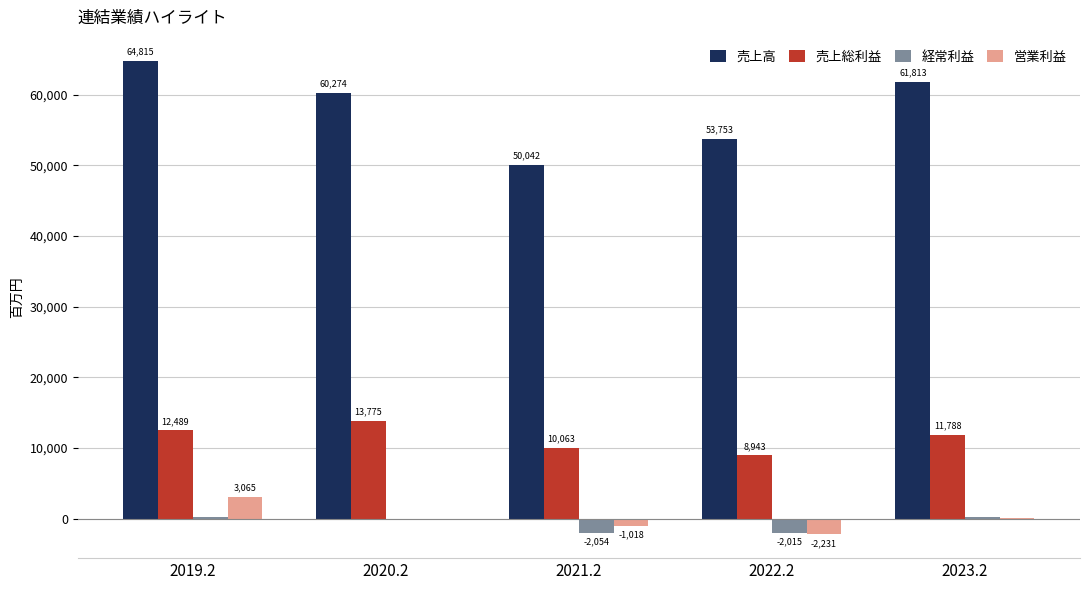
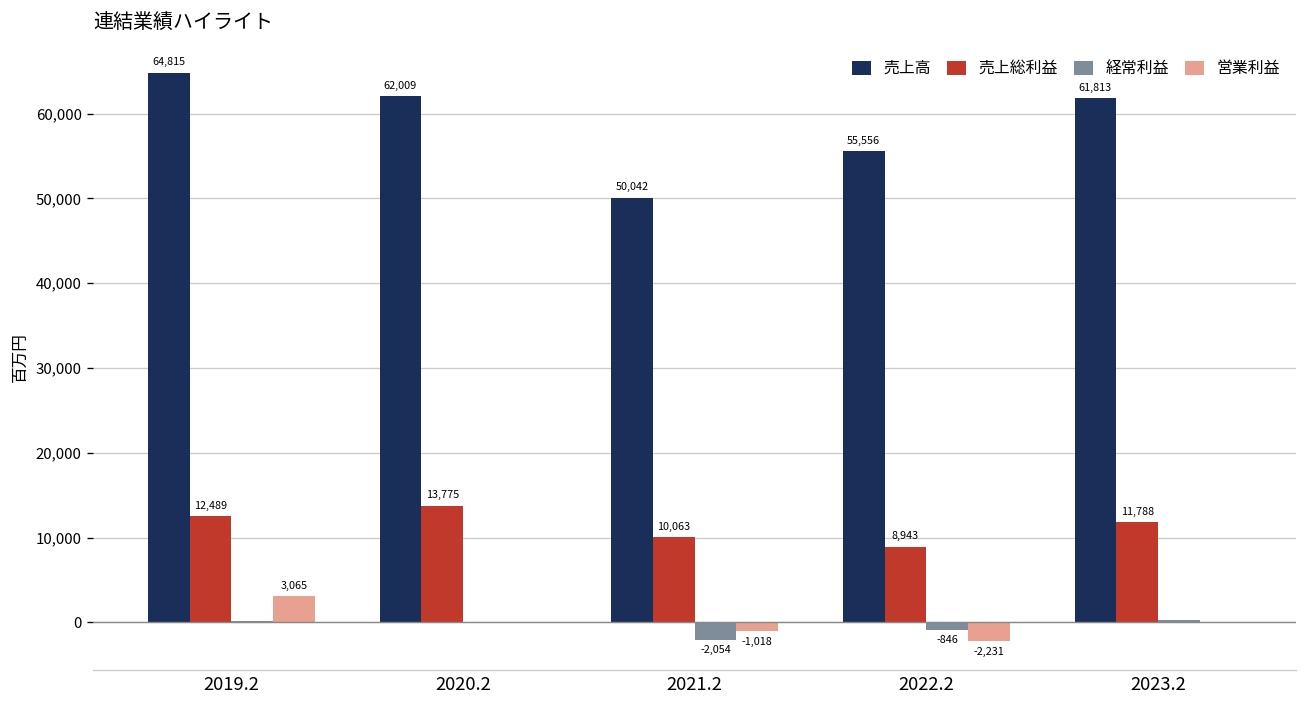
売上高, 2020.2: 60,274 -> 62,009
売上高, 2022.2: 53,753 -> 55,556
経常利益, 2022.2: -2,015 -> -846
